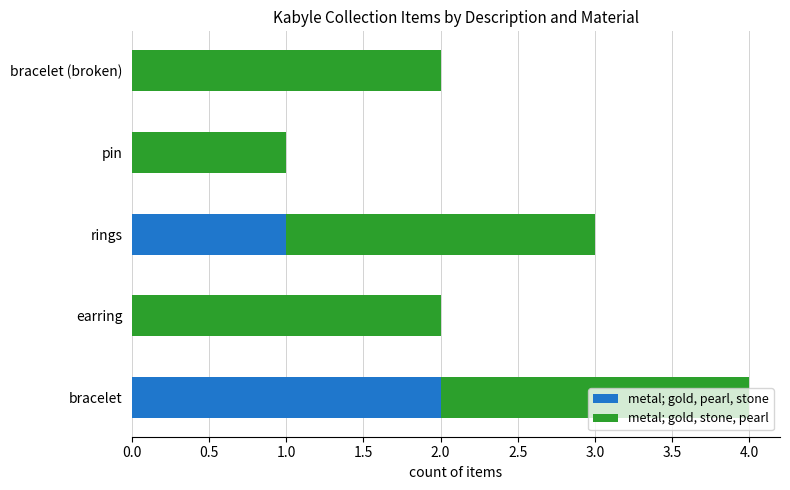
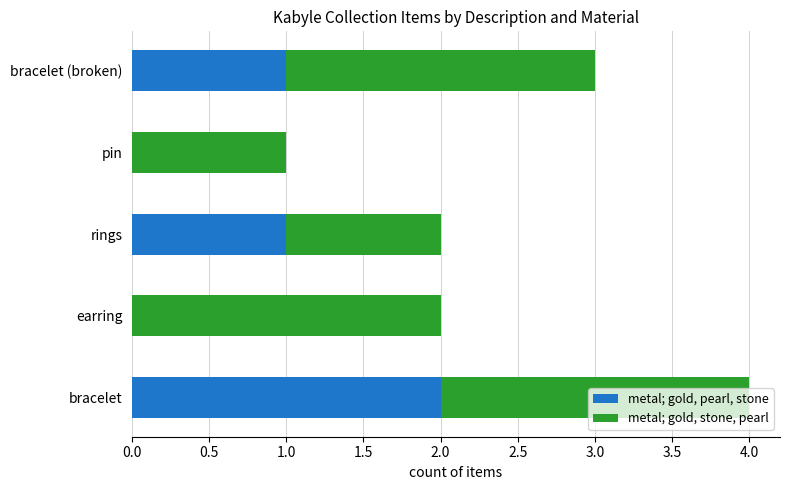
metal; gold, pearl, stone, bracelet (broken): 0 -> 1
metal; gold, stone, pearl, rings: 2 -> 1
